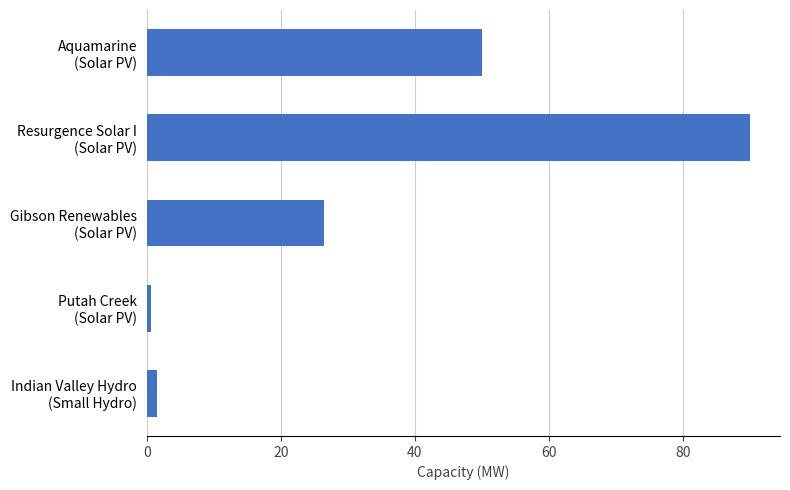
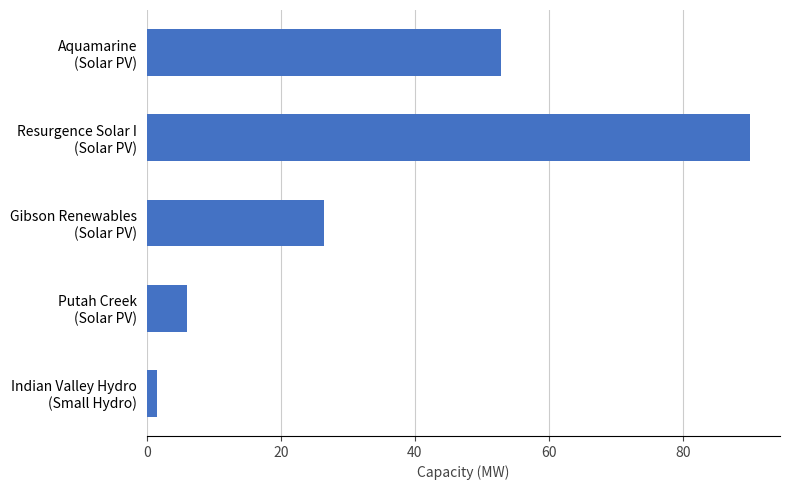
Aquamarine (Solar PV): 50 -> 53
Putah Creek (Solar PV): 1 -> 6
